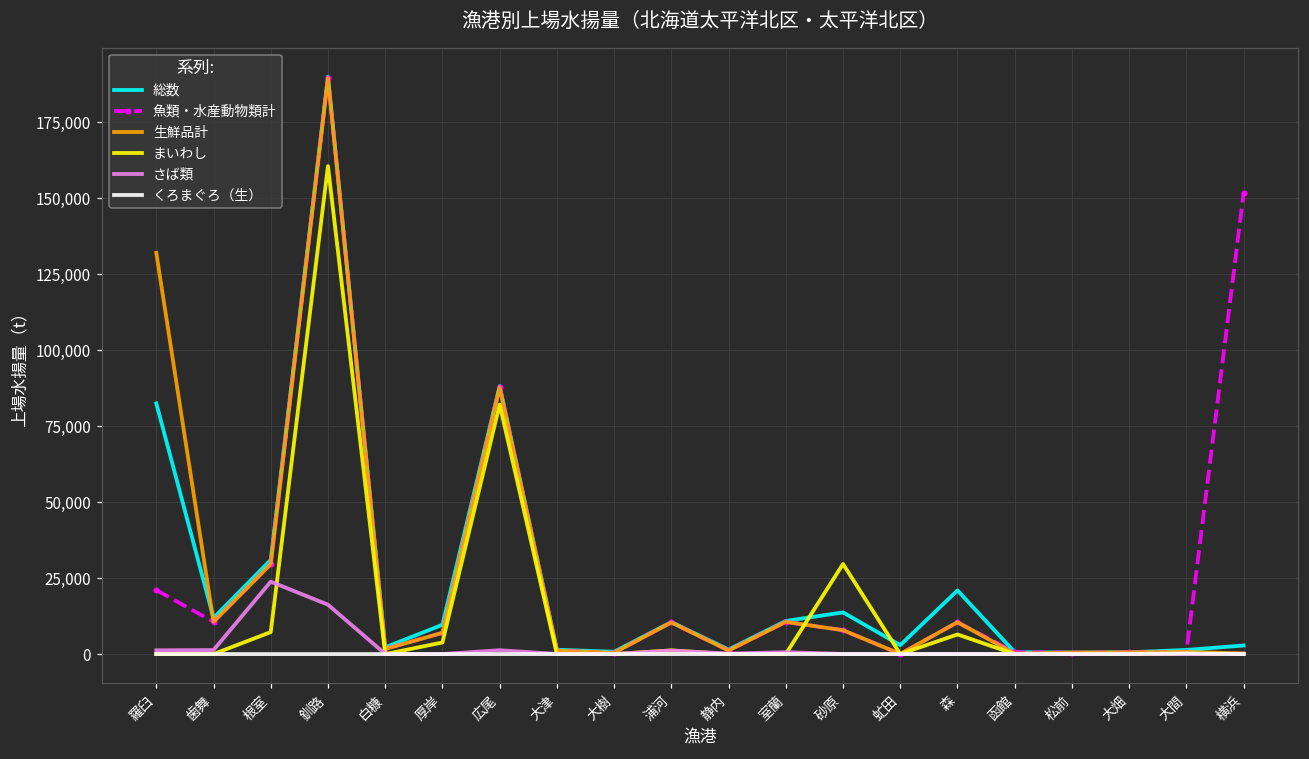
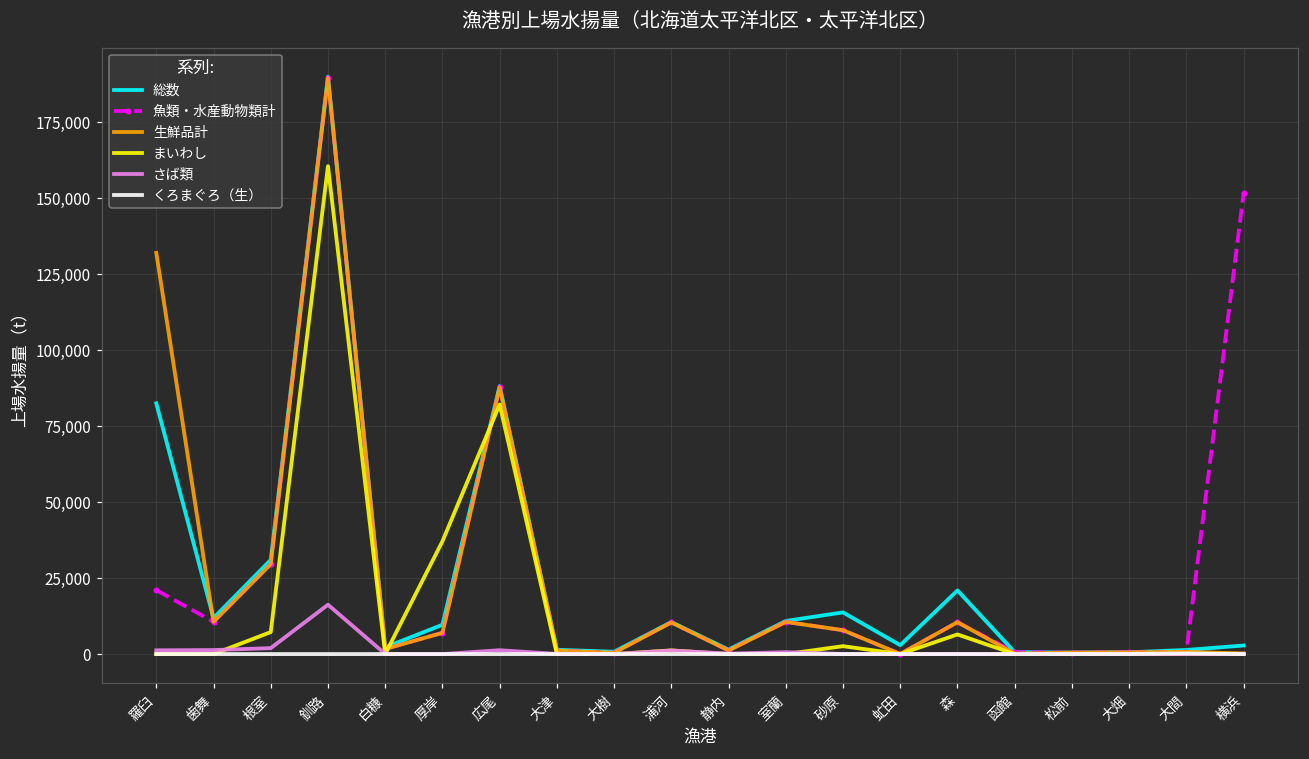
さば類, 根室: 24,000 -> 2,000
まいわし, 厚岸: 4,000 -> 37,000
まいわし, 砂原: 30,000 -> 3,000
